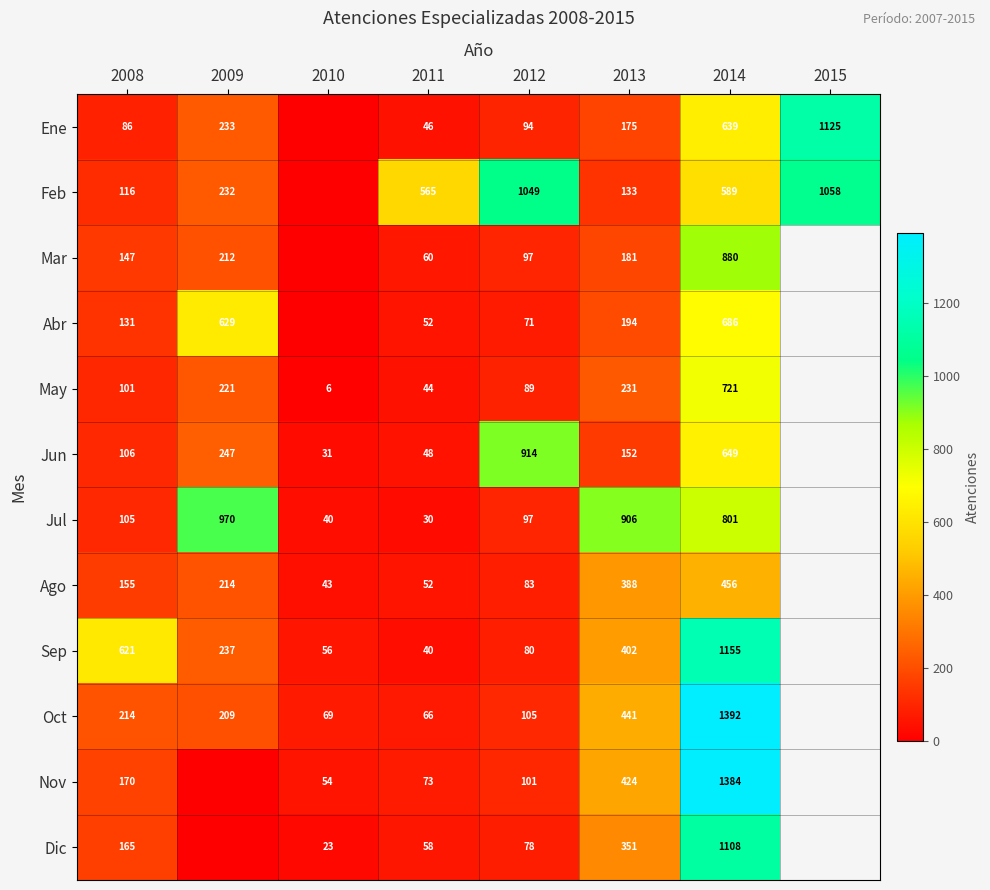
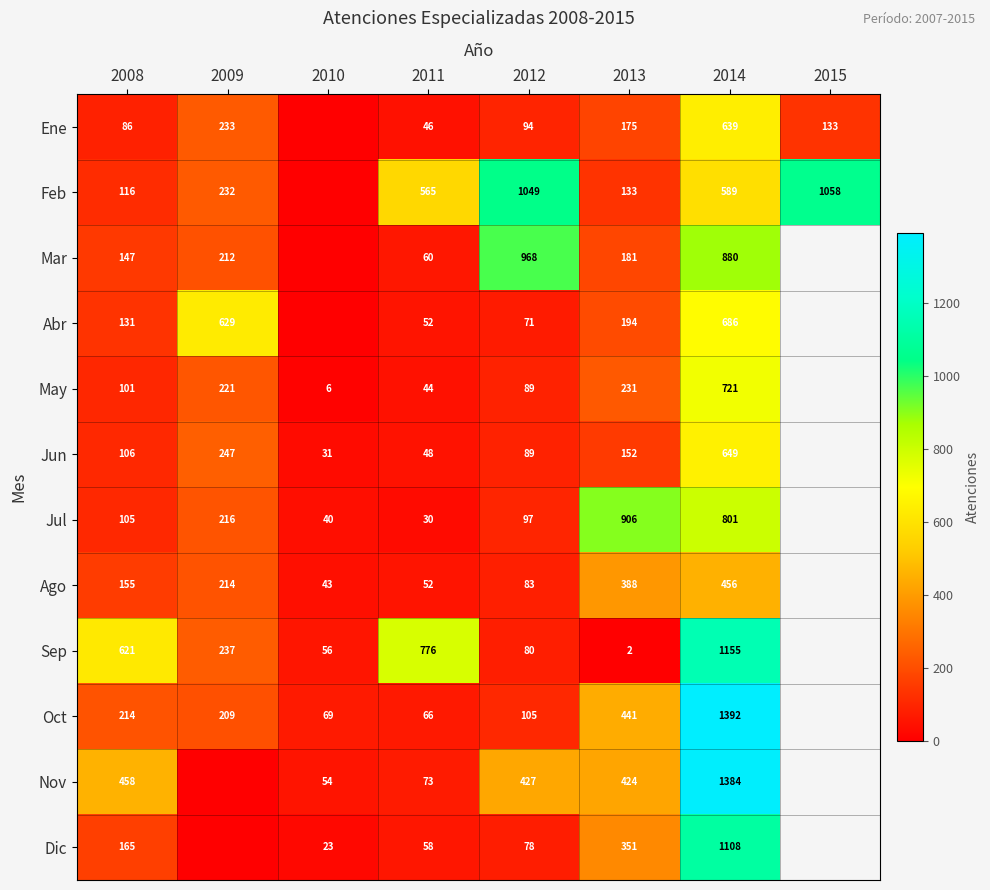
Ene, 2015: 1125 -> 133
Mar, 2012: 97 -> 968
Jun, 2012: 914 -> 89
Jul, 2009: 970 -> 216
Sep, 2011: 40 -> 776
Sep, 2013: 402 -> 2
Nov, 2008: 170 -> 458
Nov, 2012: 101 -> 427
